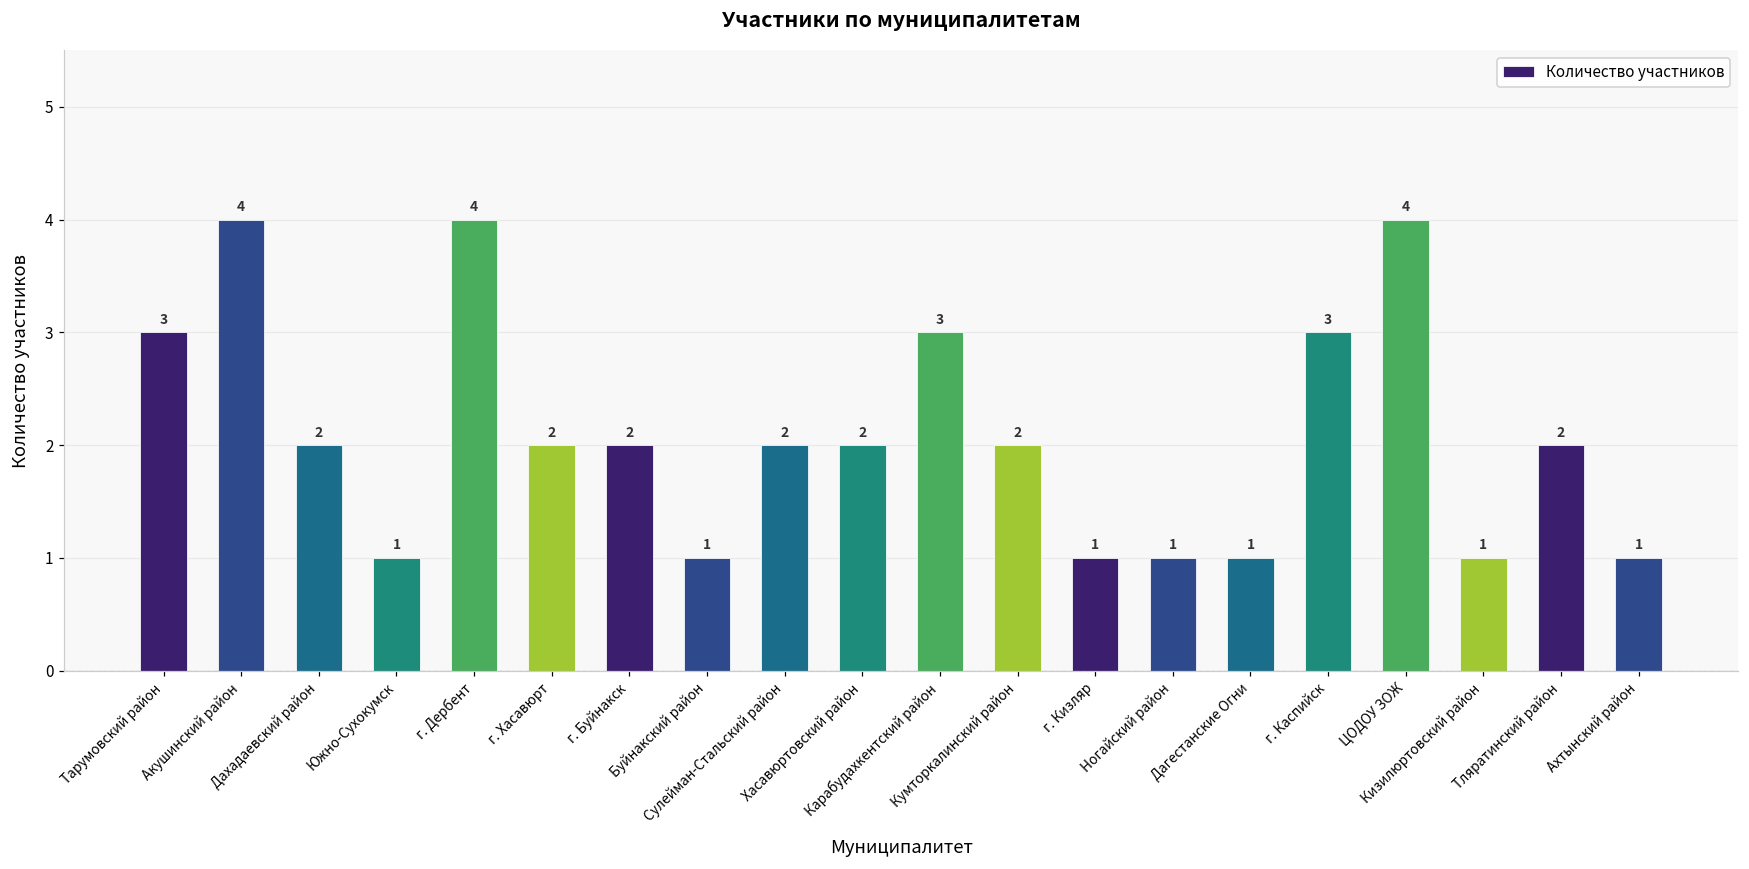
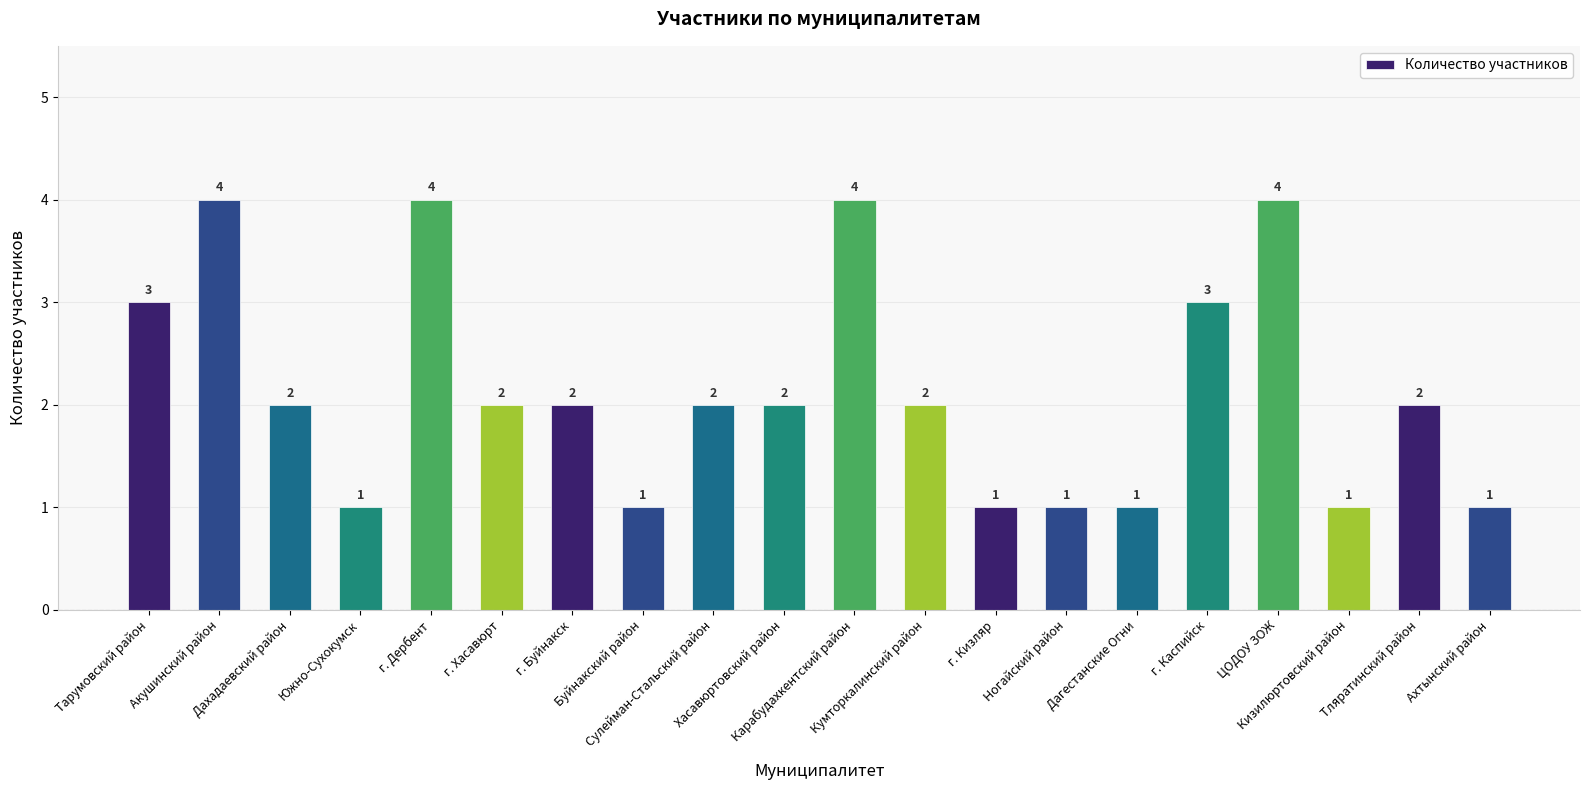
Карабудахкентский район: 3 -> 4
